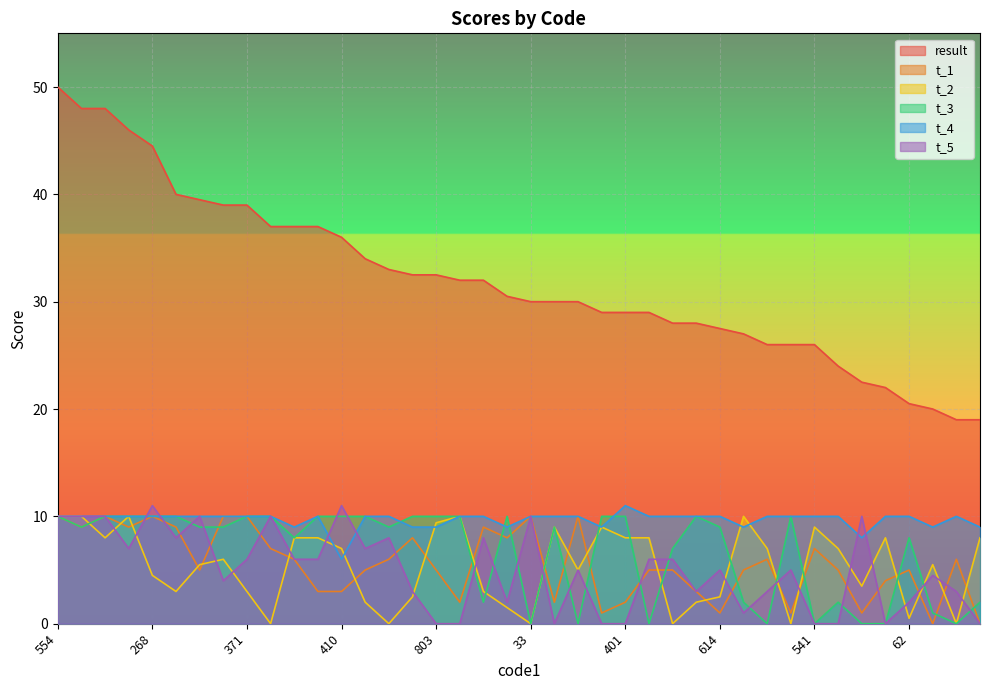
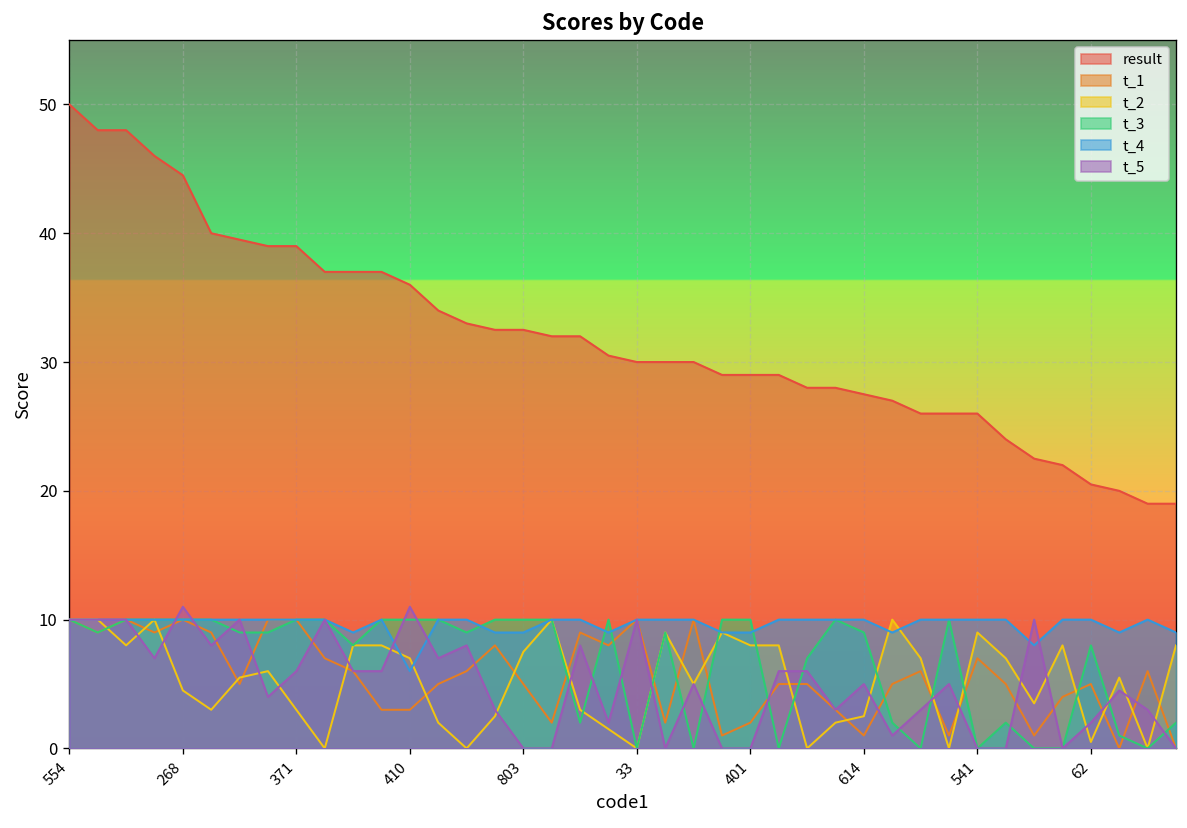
t_2, 803: 9.4 -> 7.5
t_4, 401: 11 -> 9
